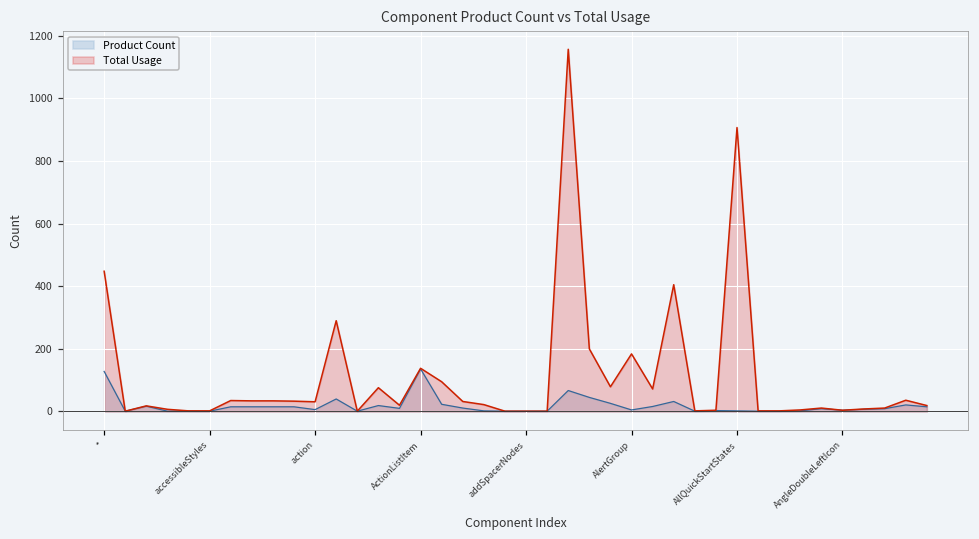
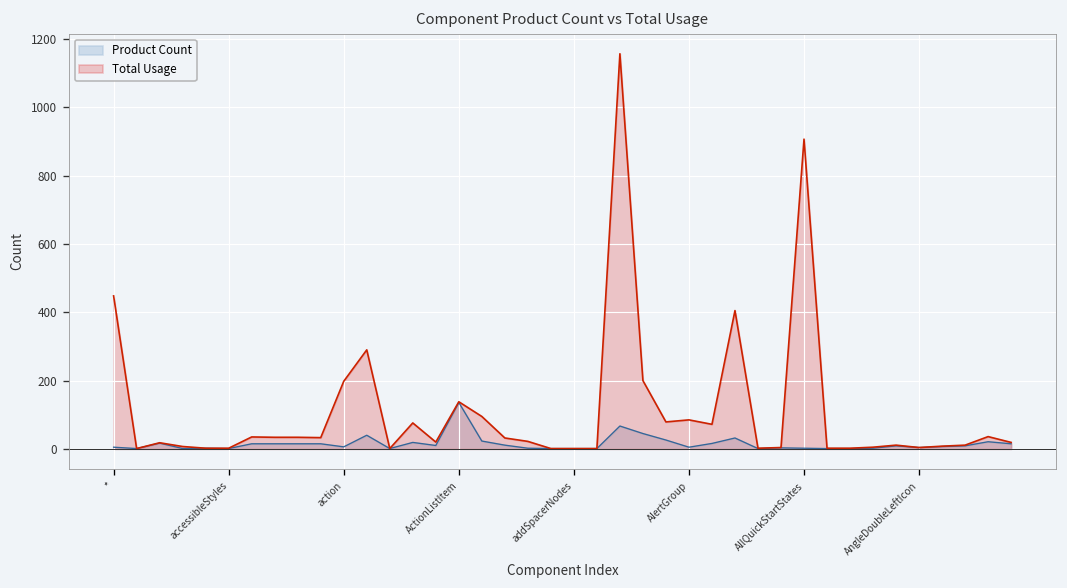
Product Count, *: 130 -> 10
Total Usage, action: 30 -> 200
Total Usage, AlertGroup: 180 -> 90
